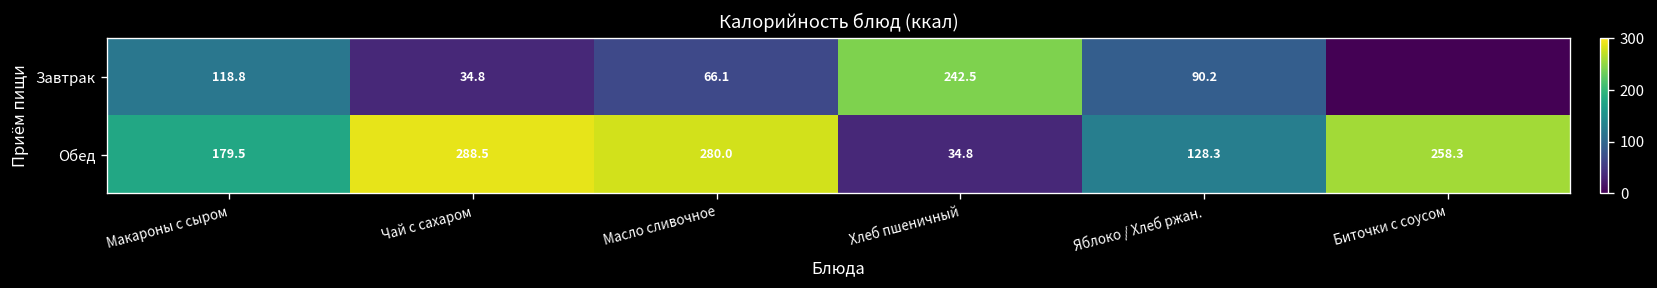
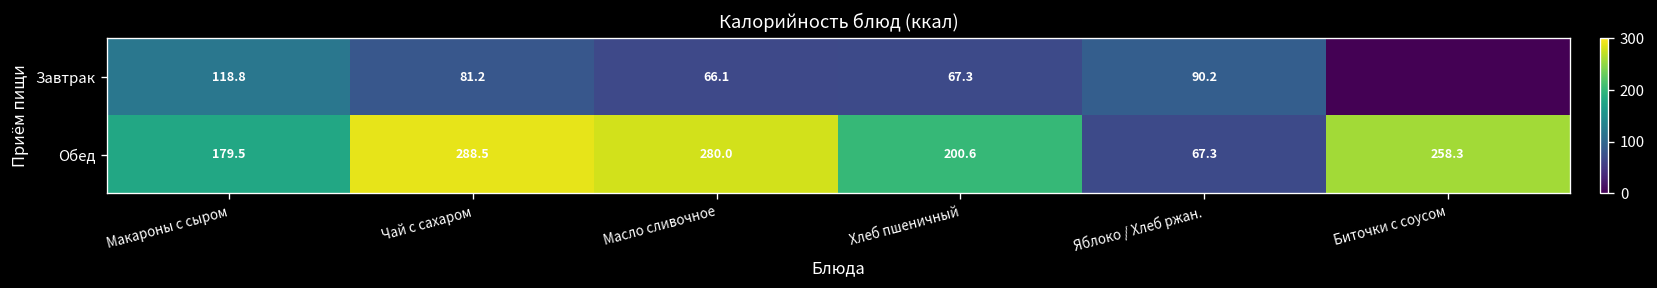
Завтрак, Чай с сахаром: 34.8 -> 81.2
Завтрак, Хлеб пшеничный: 242.5 -> 67.3
Обед, Хлеб пшеничный: 34.8 -> 200.6
Обед, Яблоко / Хлеб ржан.: 128.3 -> 67.3
